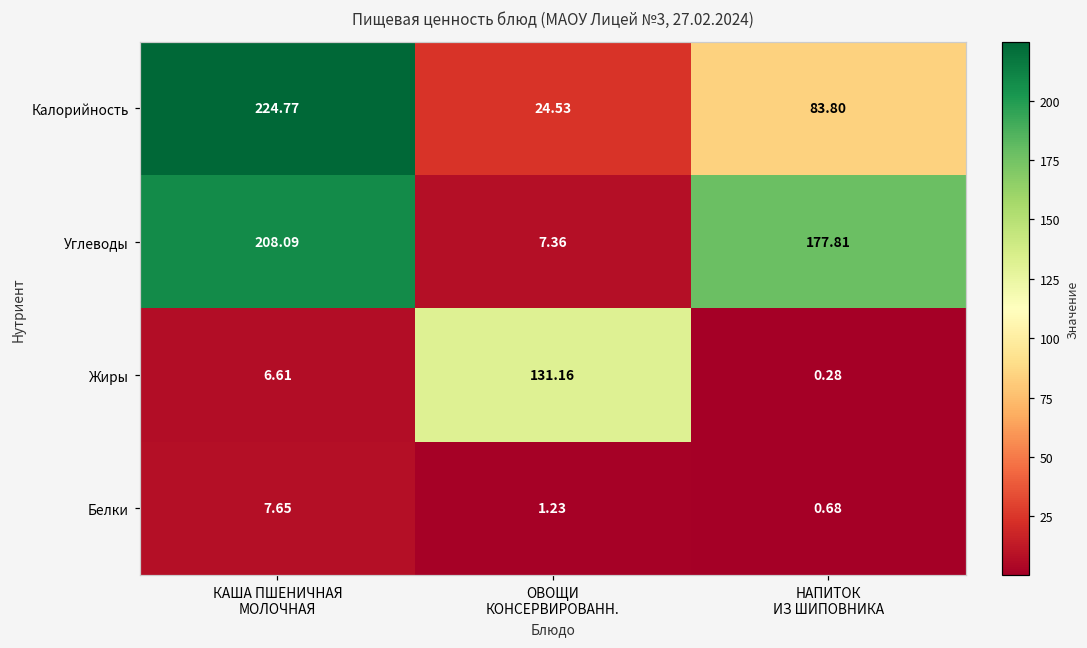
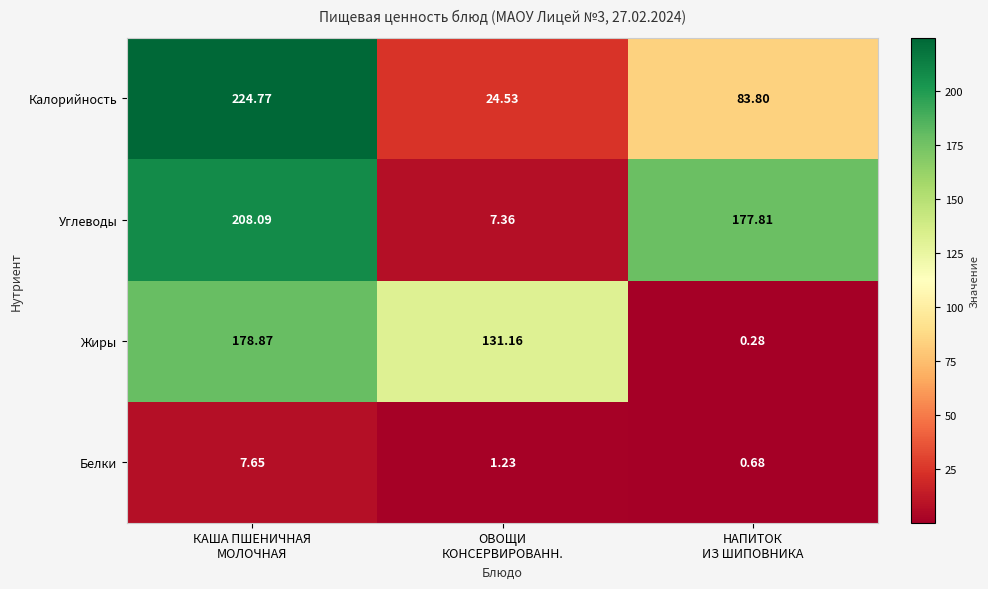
Жиры, КАША ПШЕНИЧНАЯ МОЛОЧНАЯ: 6.61 -> 178.87
